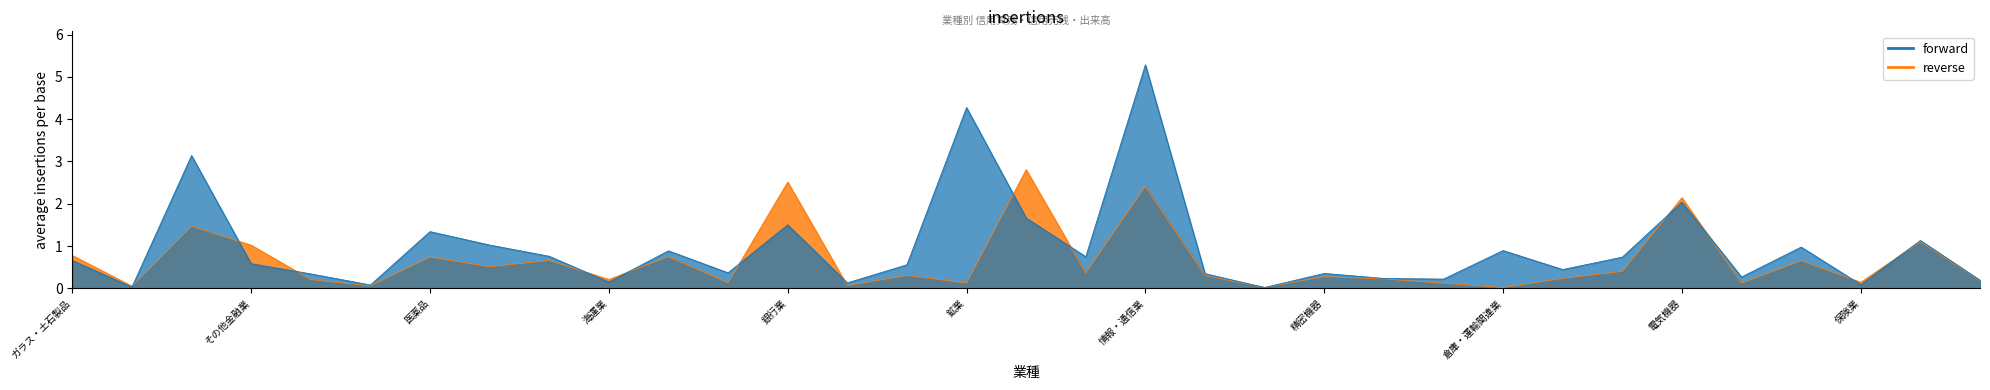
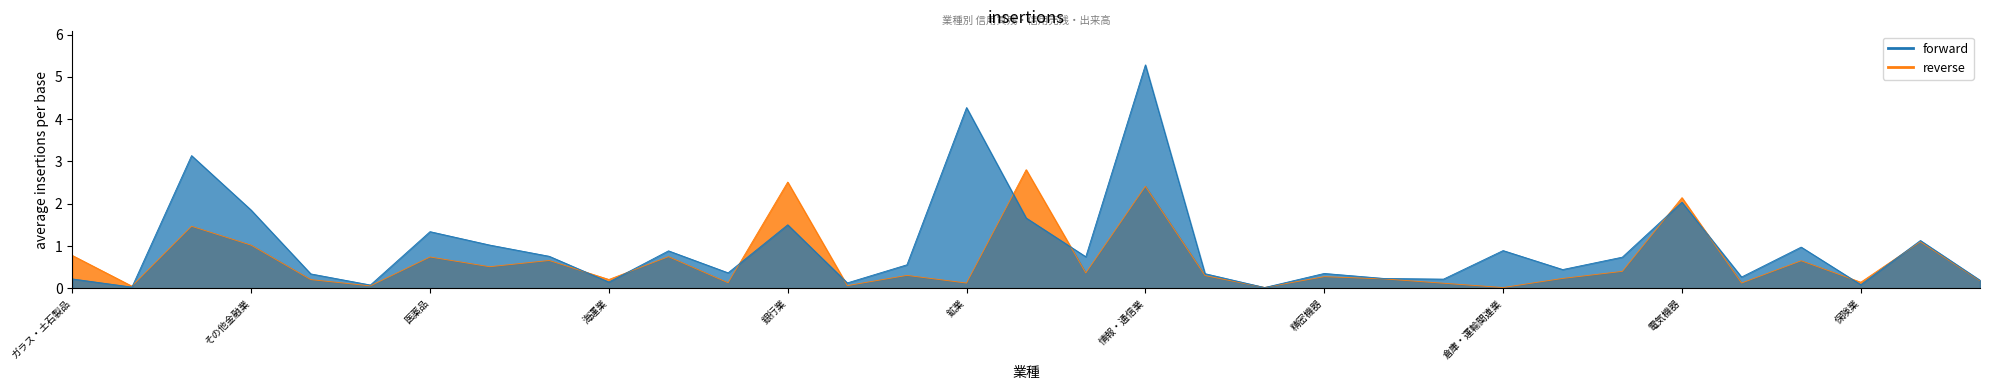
forward, ガラス・土石製品: 0.7 -> 0.2
forward, その他金融業: 0.6 -> 1.8
